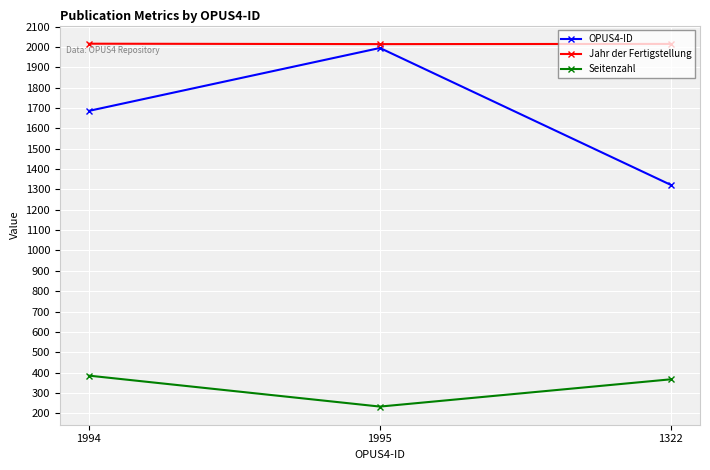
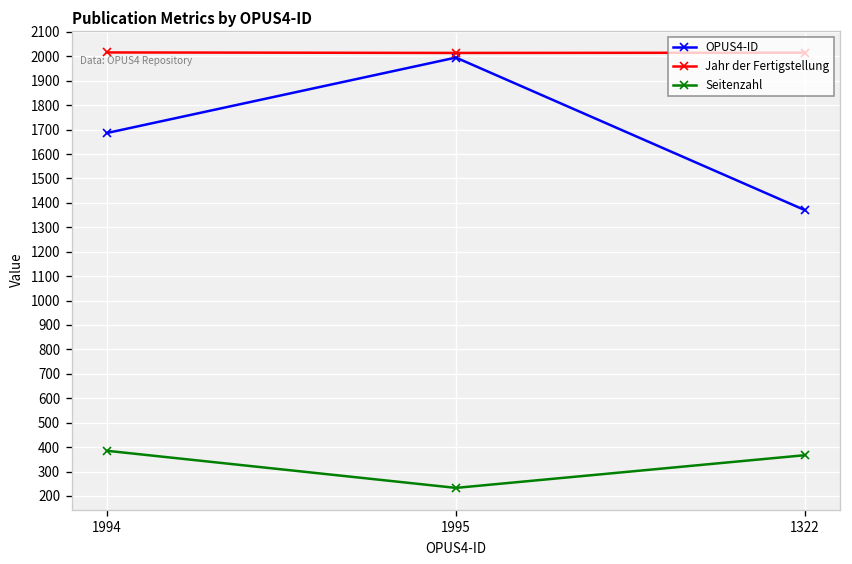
OPUS4-ID, 1322: 1320 -> 1370
